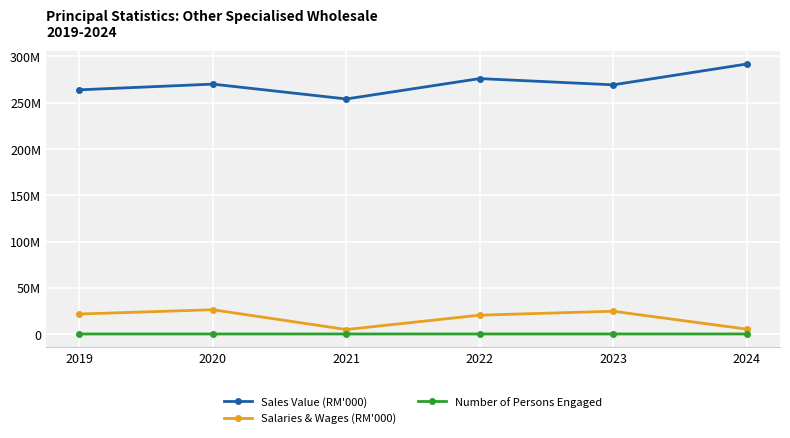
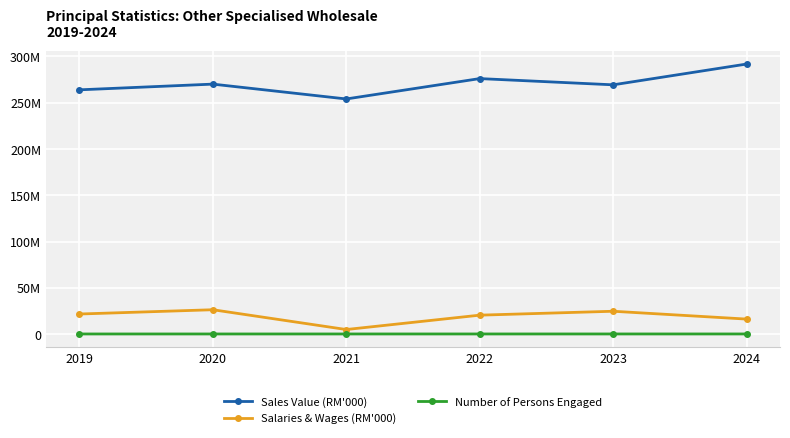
Salaries & Wages (RM'000), 2024: 10000000 -> 20000000
